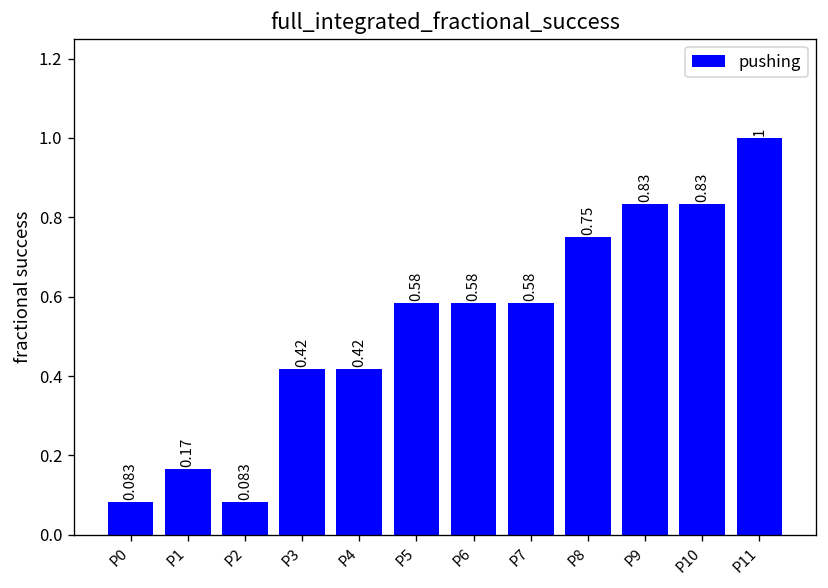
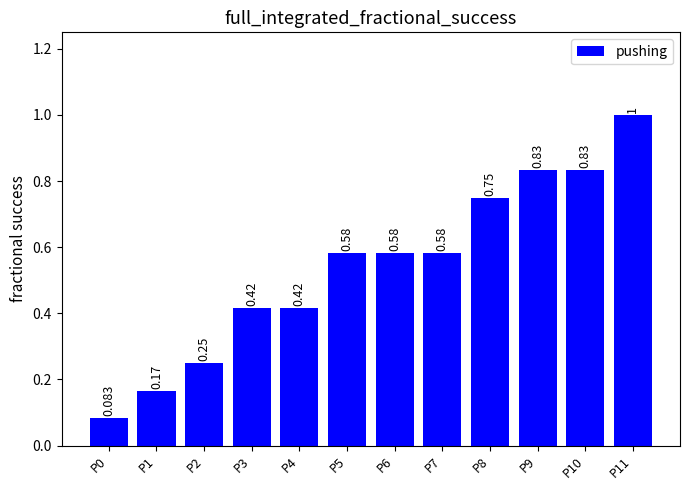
P2: 0.083 -> 0.25
